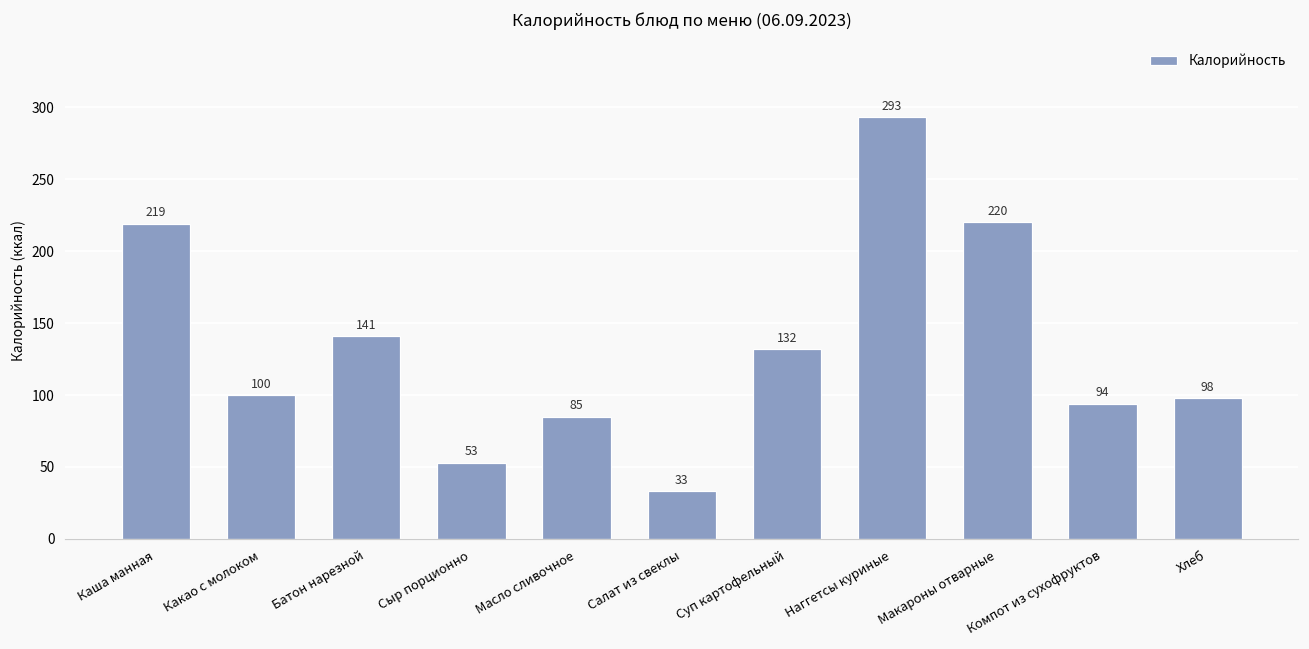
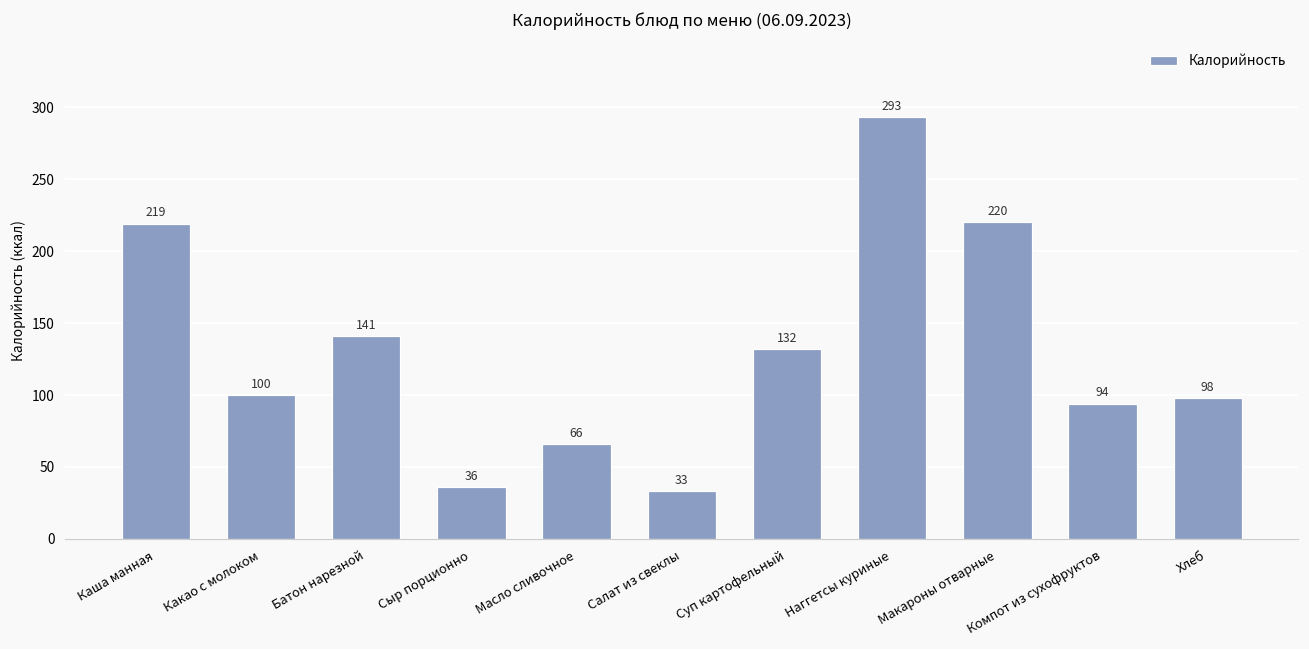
Сыр порционно: 53 -> 36
Масло сливочное: 85 -> 66
